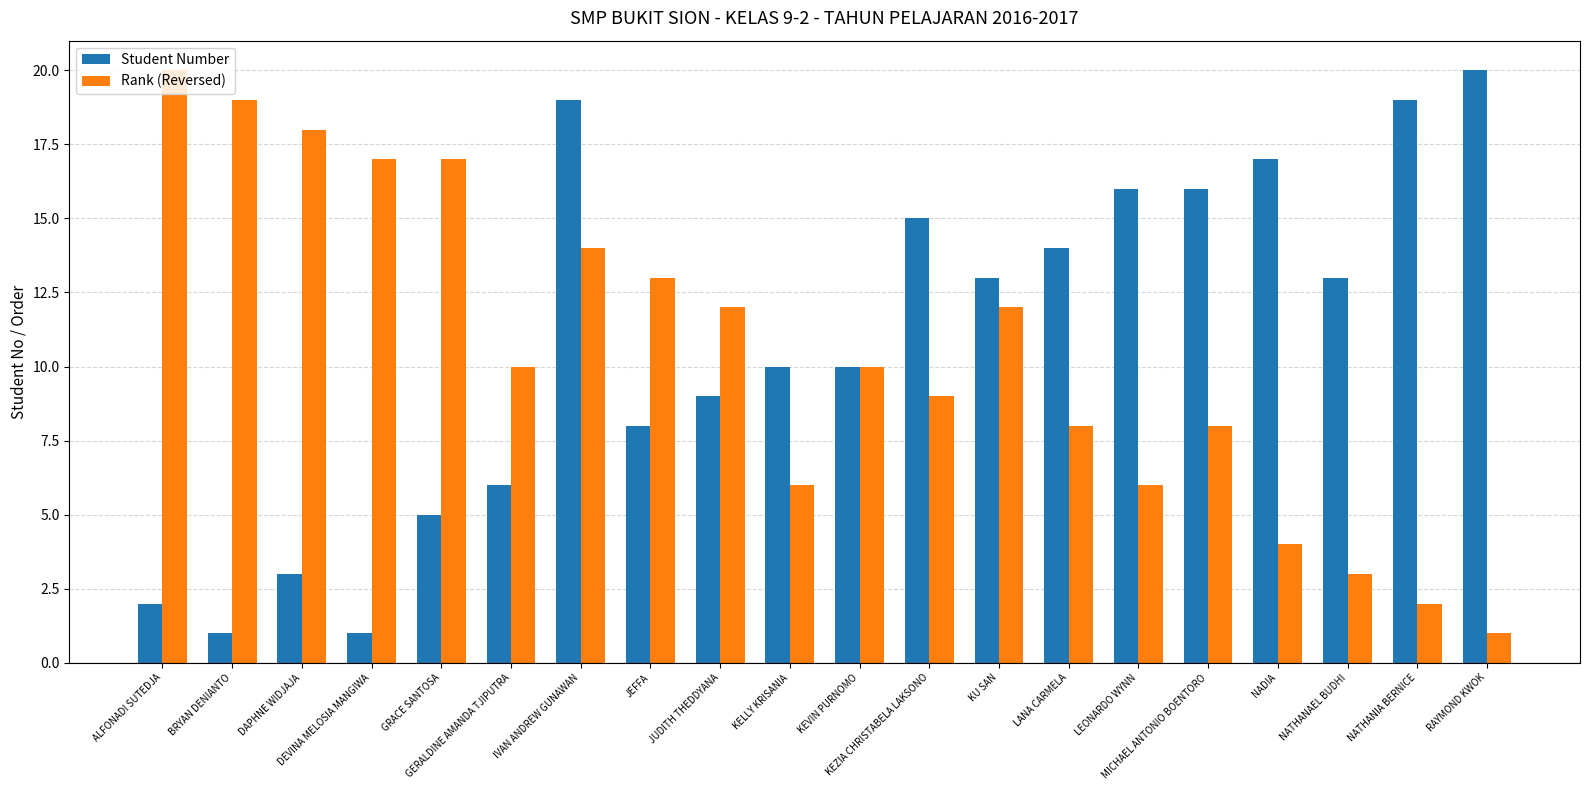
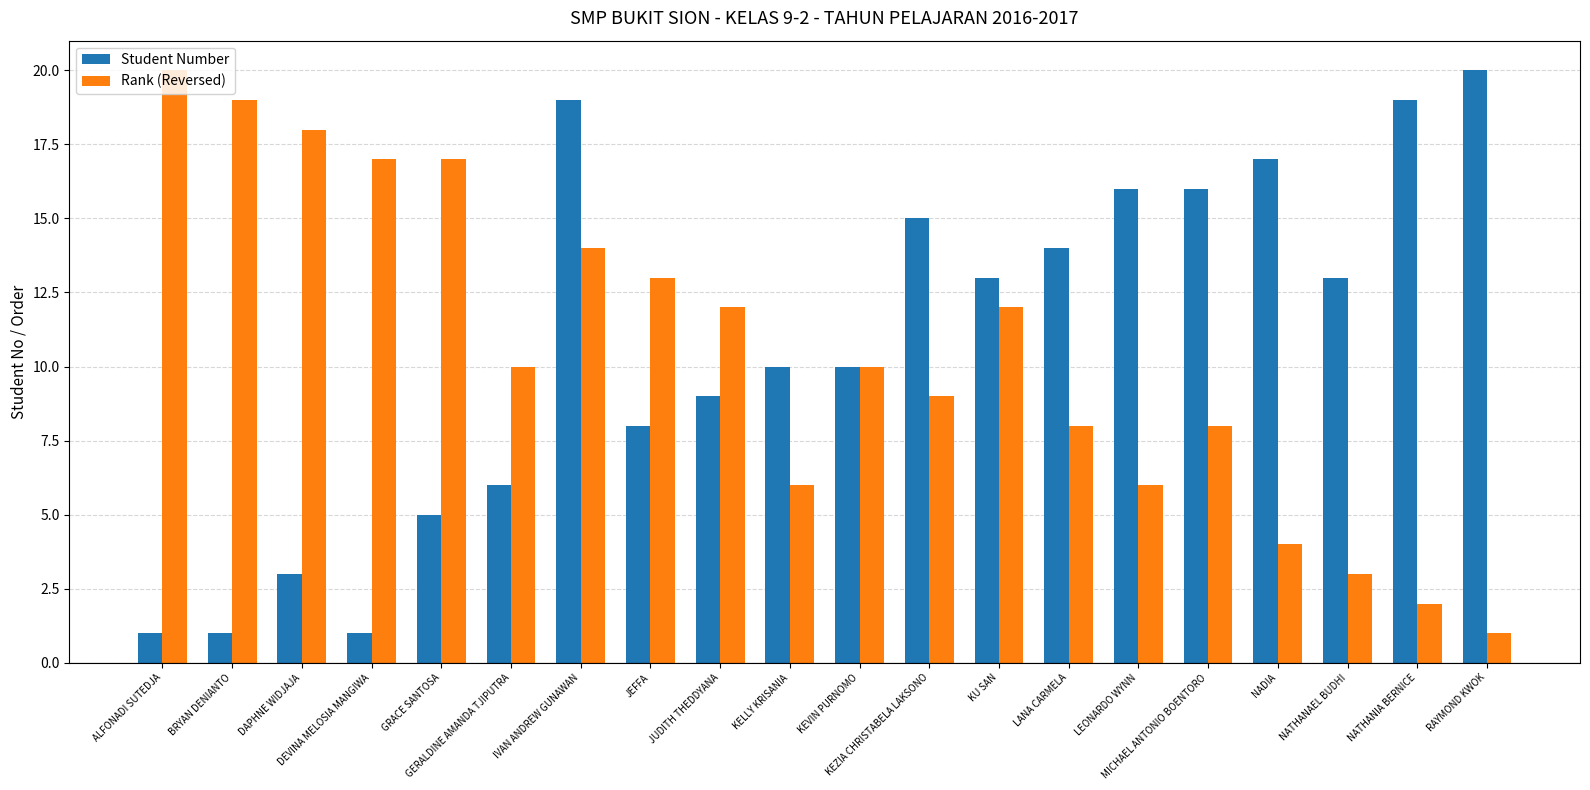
Student Number, ALFONADI SUTEDJA: 2 -> 1
